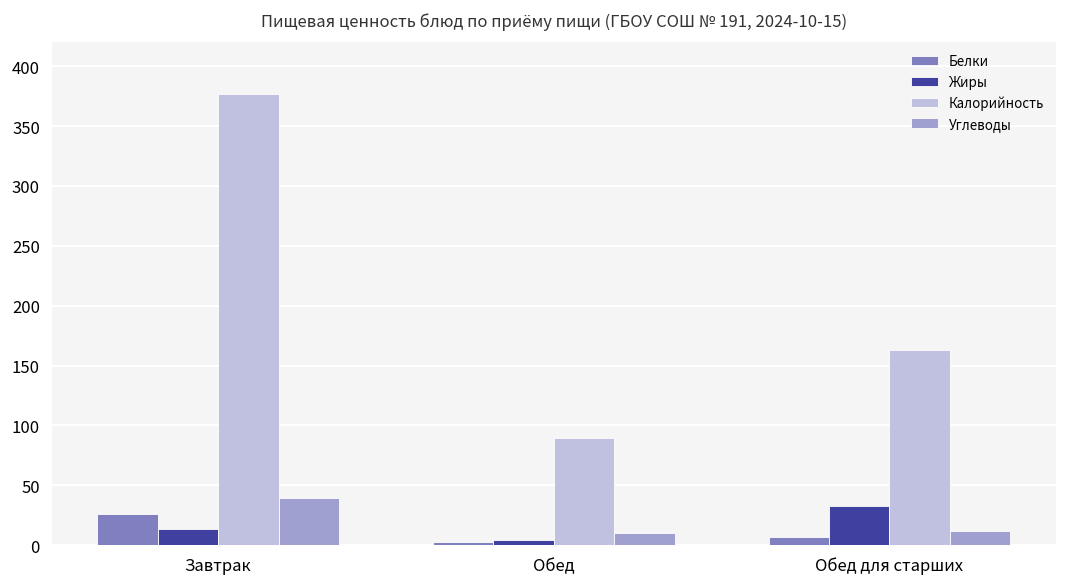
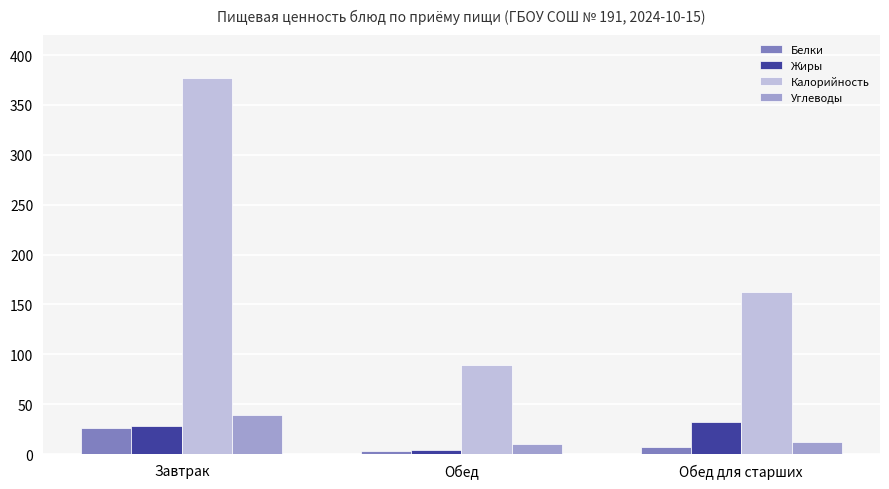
Жиры, Завтрак: 10 -> 30
